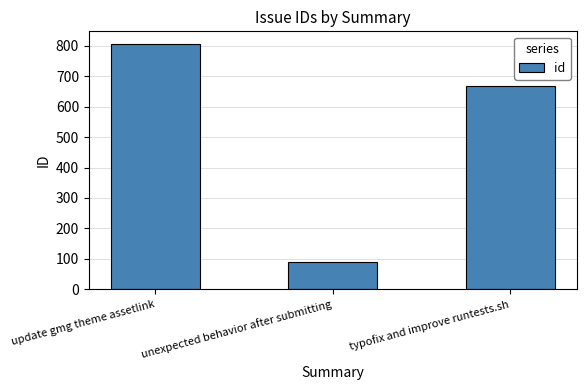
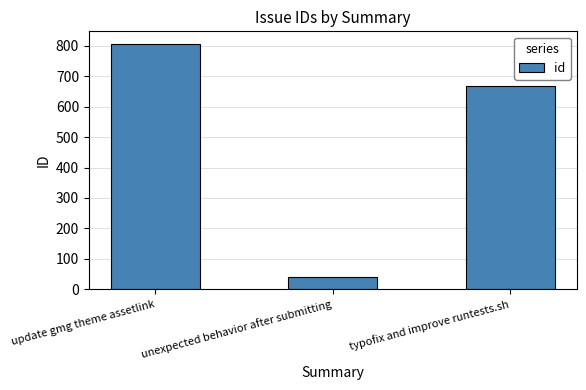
unexpected behavior after submitting: 90 -> 40
